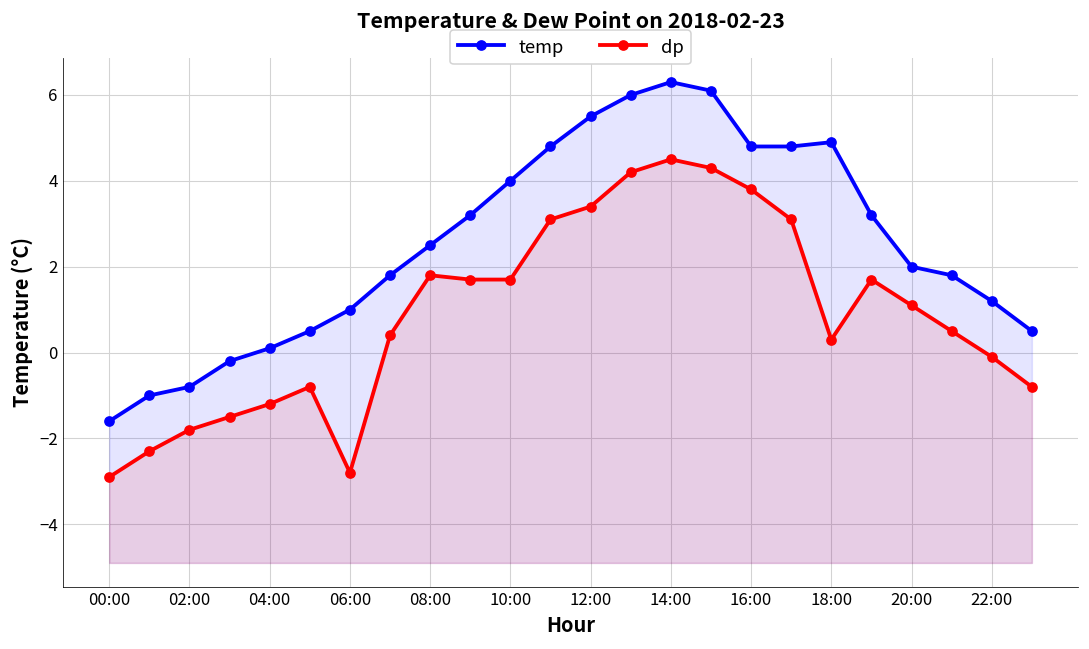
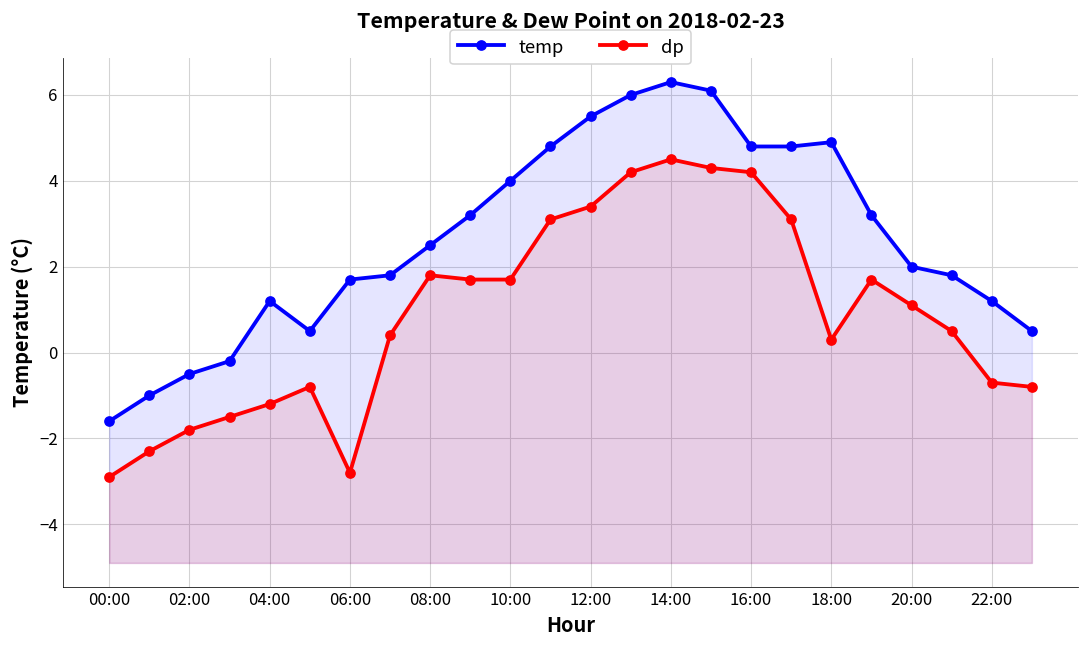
temp, 02:00: -0.8 -> -0.5
temp, 04:00: 0.1 -> 1.2
temp, 06:00: 1.0 -> 1.7
dp, 16:00: 3.8 -> 4.2
dp, 22:00: -0.1 -> -0.7
